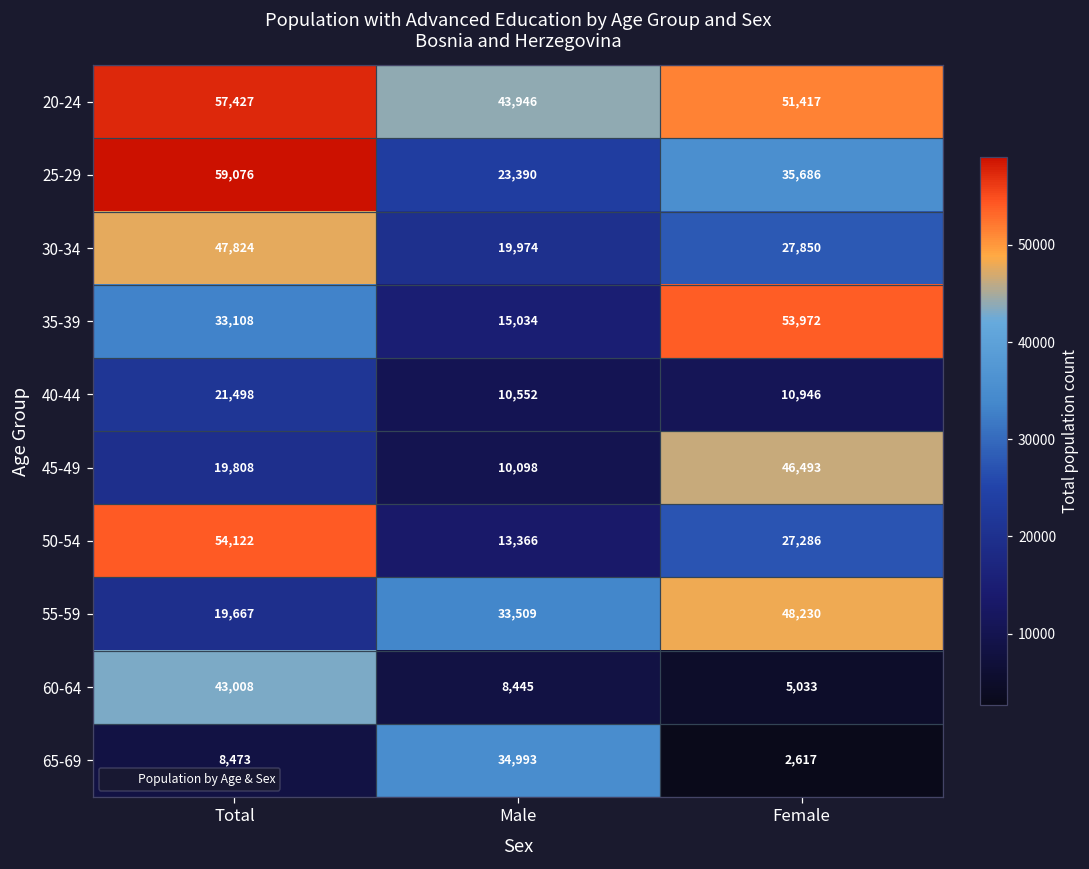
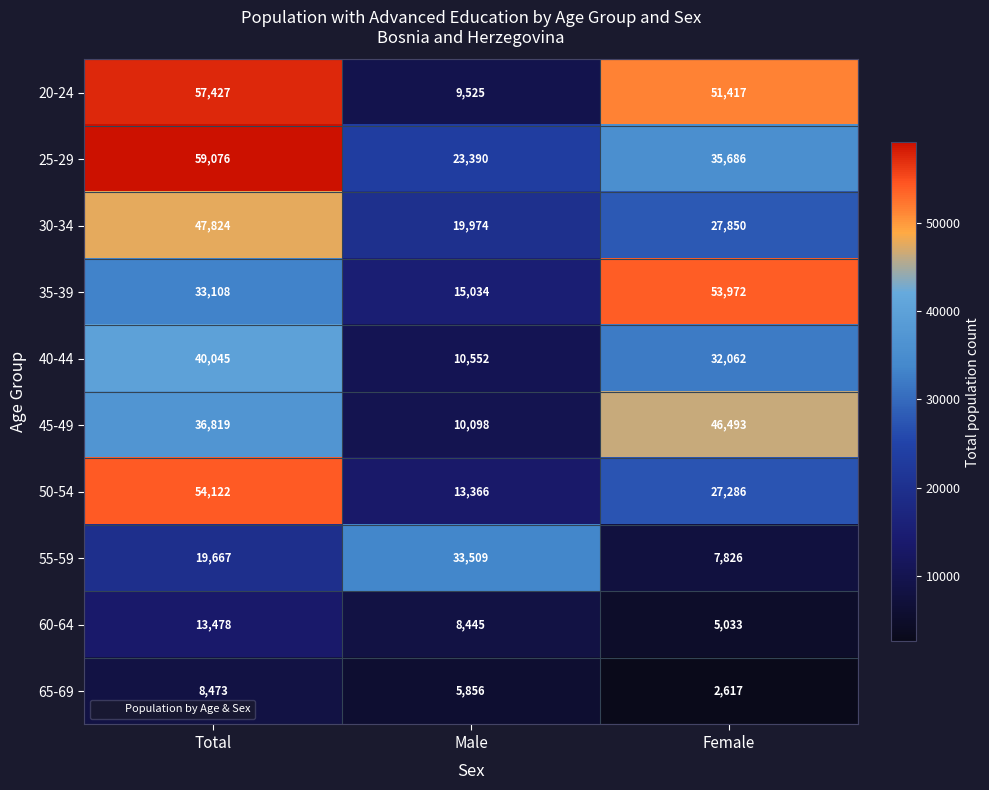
20-24, Male: 43,946 -> 9,525
40-44, Total: 21,498 -> 40,045
40-44, Female: 10,946 -> 32,062
45-49, Total: 19,808 -> 36,819
55-59, Female: 48,230 -> 7,826
60-64, Total: 43,008 -> 13,478
65-69, Male: 34,993 -> 5,856
